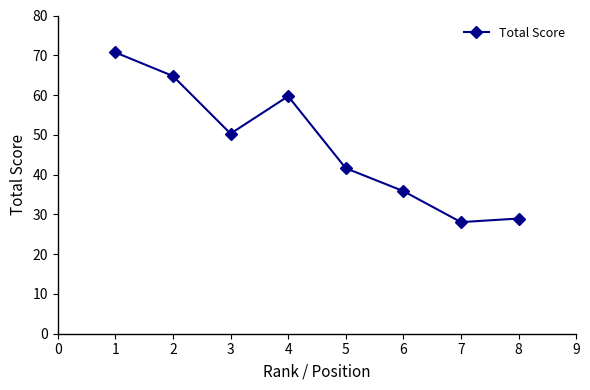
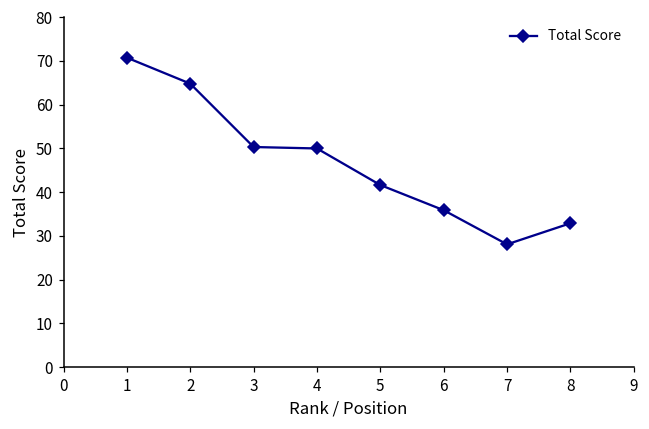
4: 60 -> 50
8: 29 -> 33
